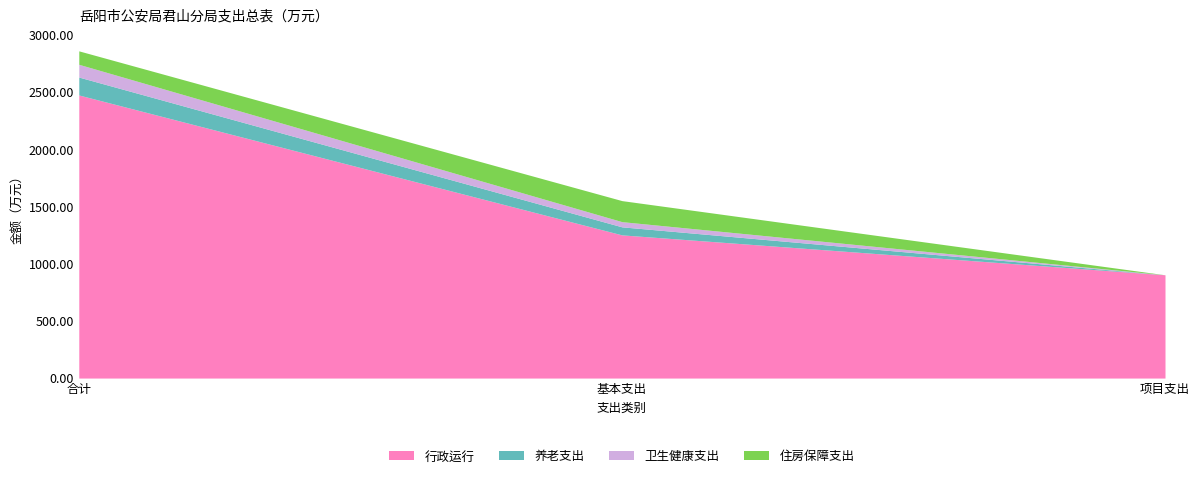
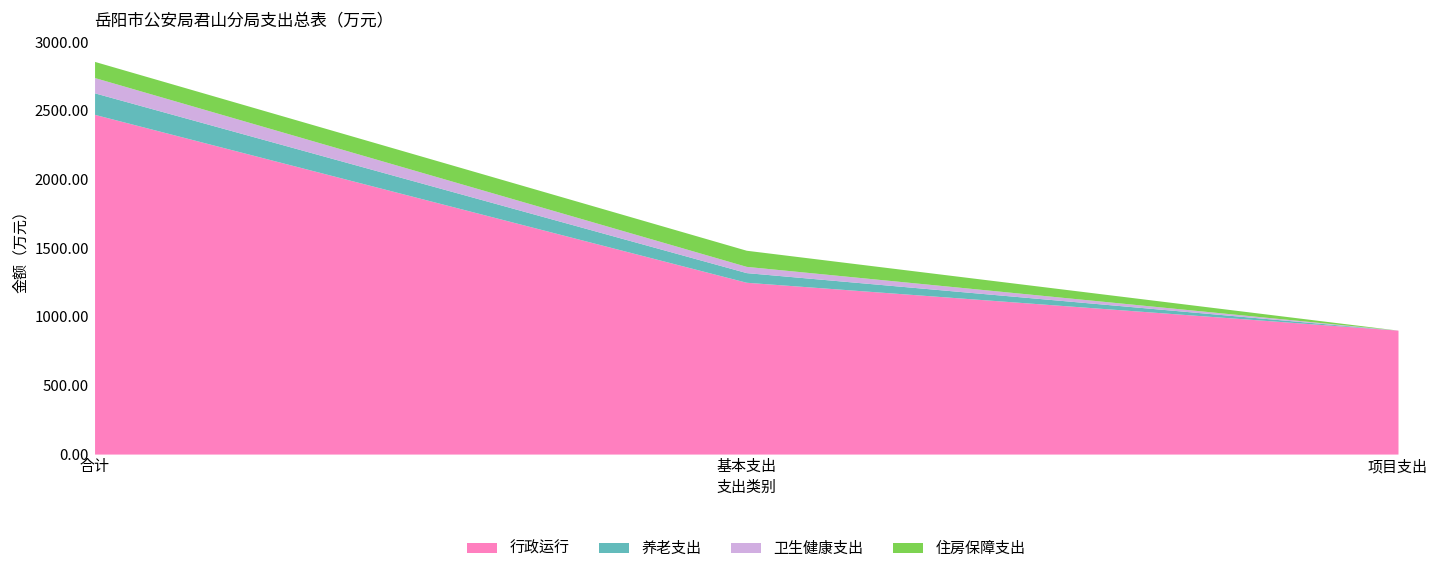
住房保障支出, 基本支出: 180 -> 120
